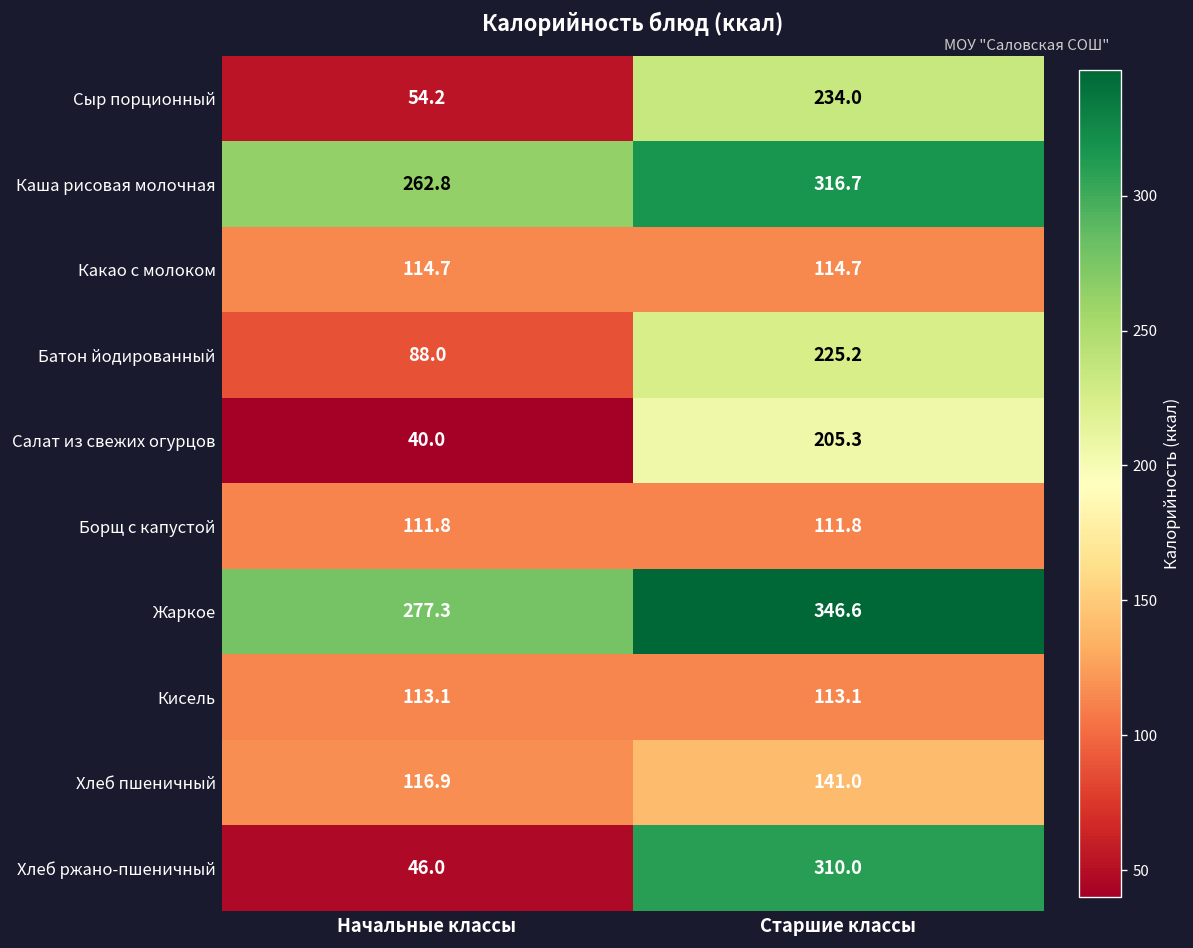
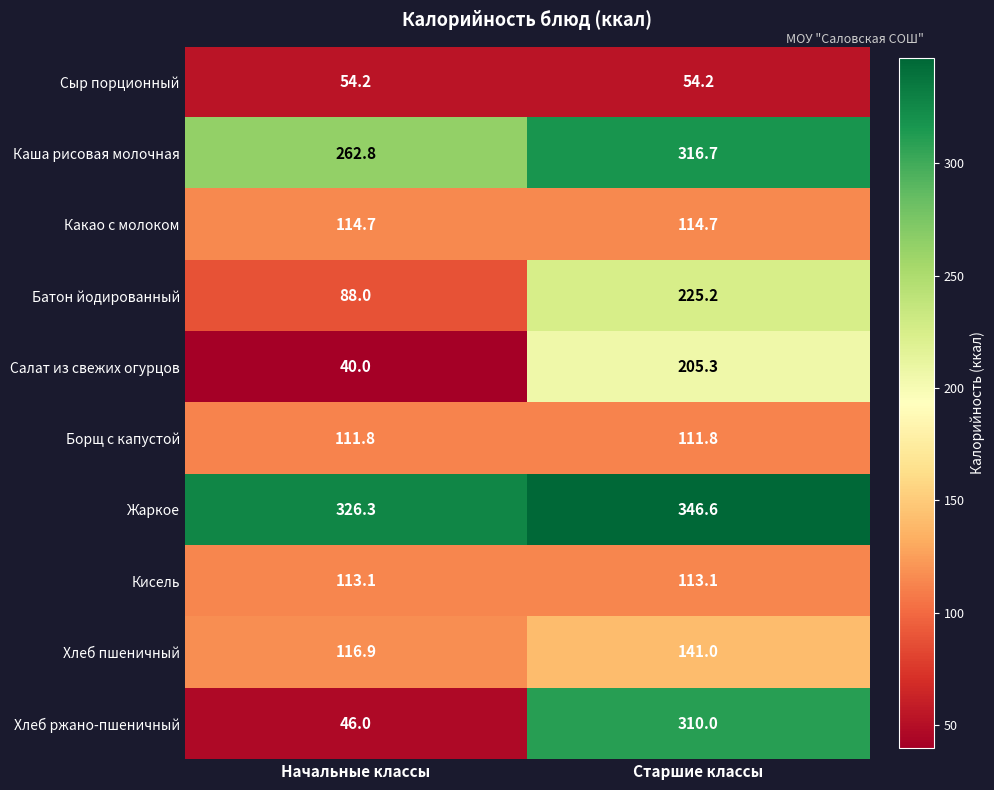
Сыр порционный, Старшие классы: 234.0 -> 54.2
Жаркое, Начальные классы: 277.3 -> 326.3
